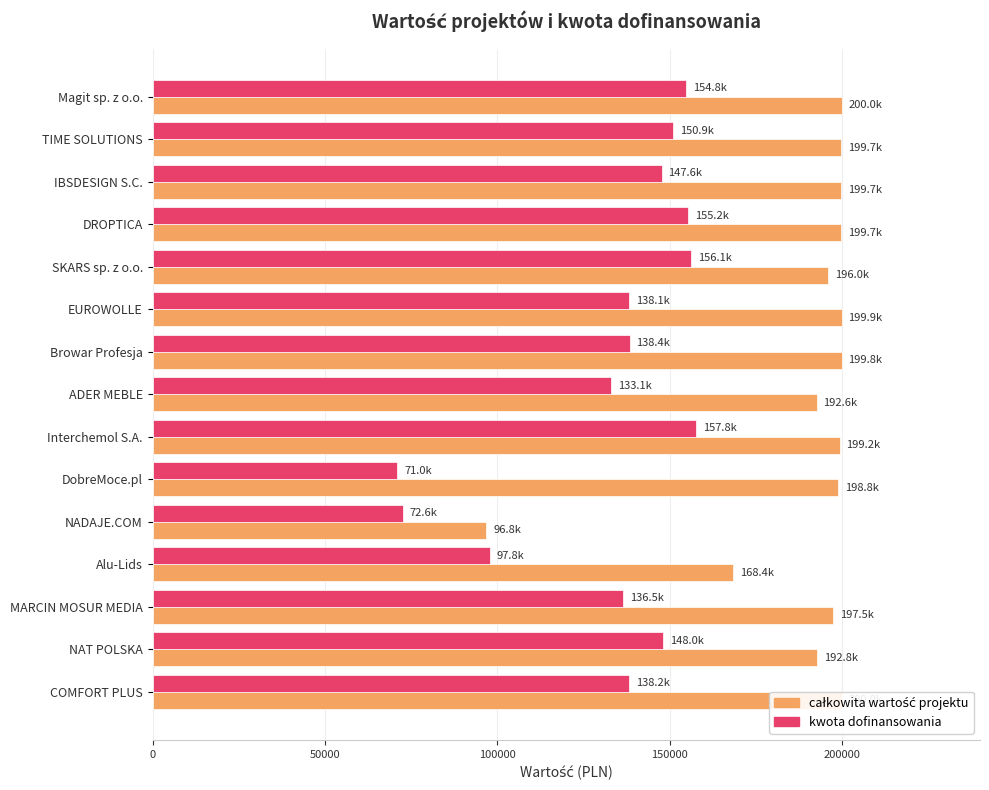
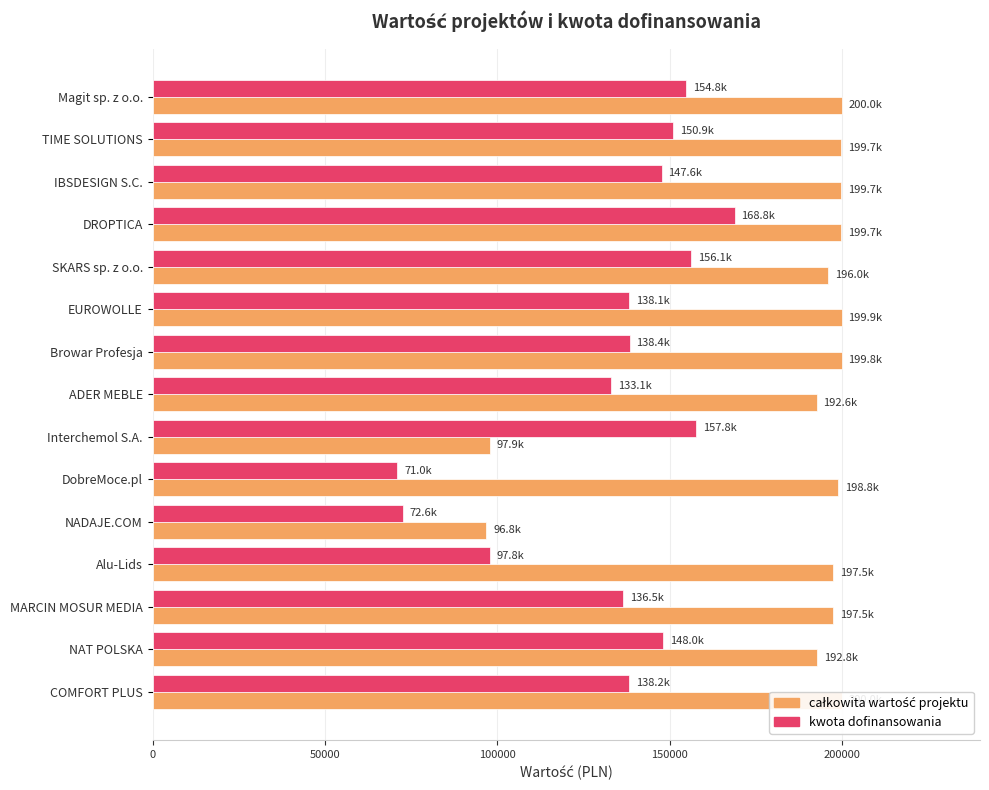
kwota dofinansowania, DROPTICA: 155.2k -> 168.8k
całkowita wartość projektu, Interchemol S.A.: 199.2k -> 97.9k
całkowita wartość projektu, Alu-Lids: 168.4k -> 197.5k
